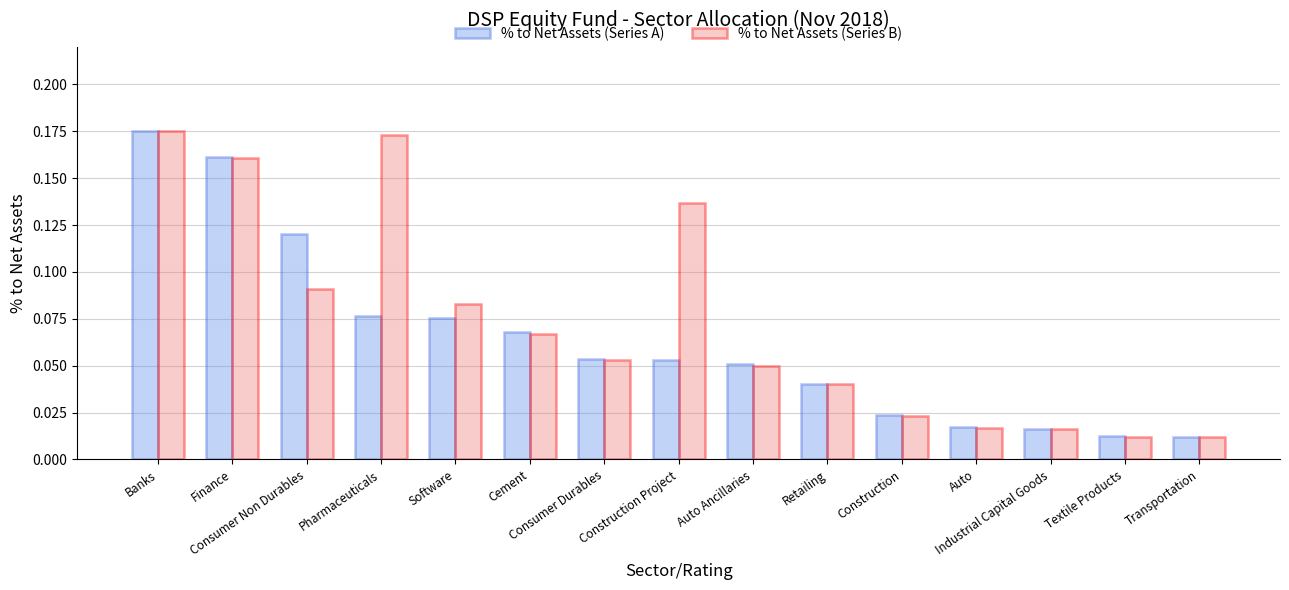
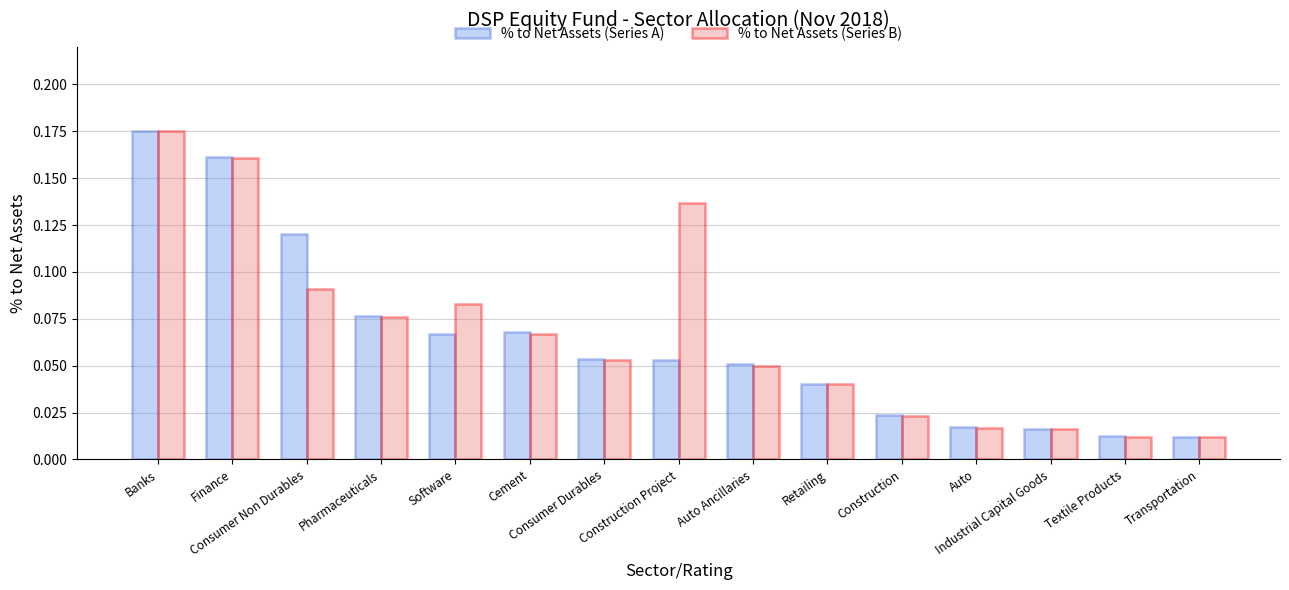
% to Net Assets (Series B), Pharmaceuticals: 0.173 -> 0.076
% to Net Assets (Series A), Software: 0.076 -> 0.067
